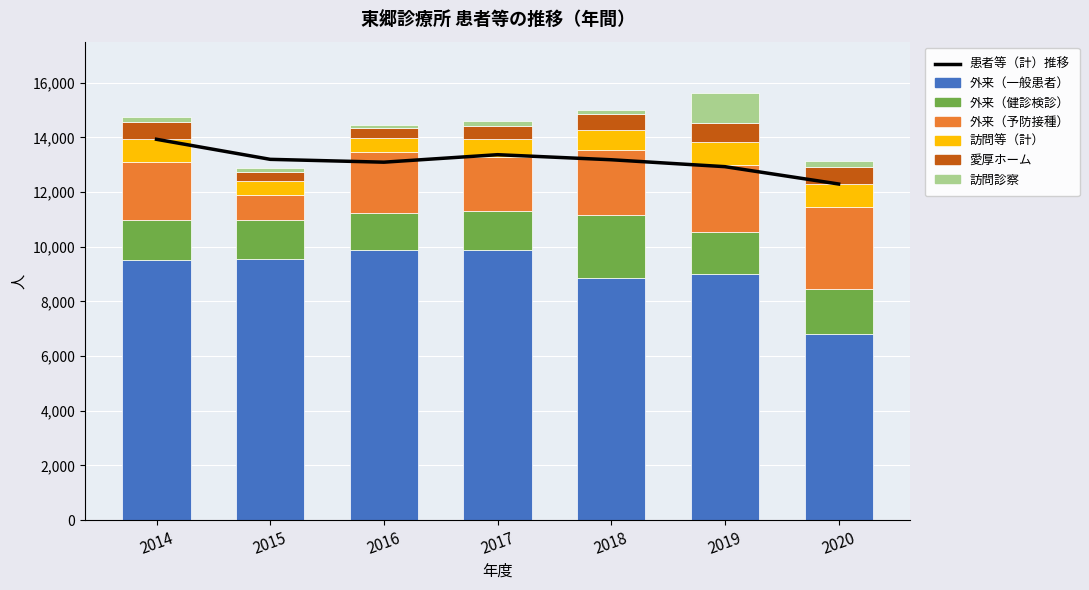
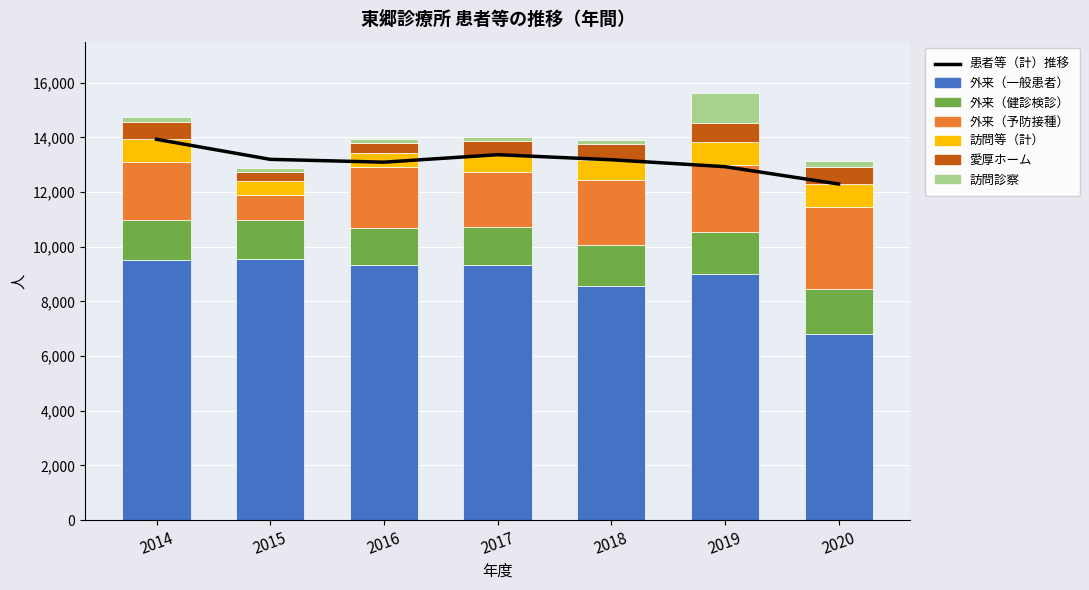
外来（一般患者）, 2016: 9,900 -> 9,300
外来（一般患者）, 2017: 9,900 -> 9,300
外来（一般患者）, 2018: 8,900 -> 8,600
外来（健診検診）, 2018: 2,300 -> 1,500
